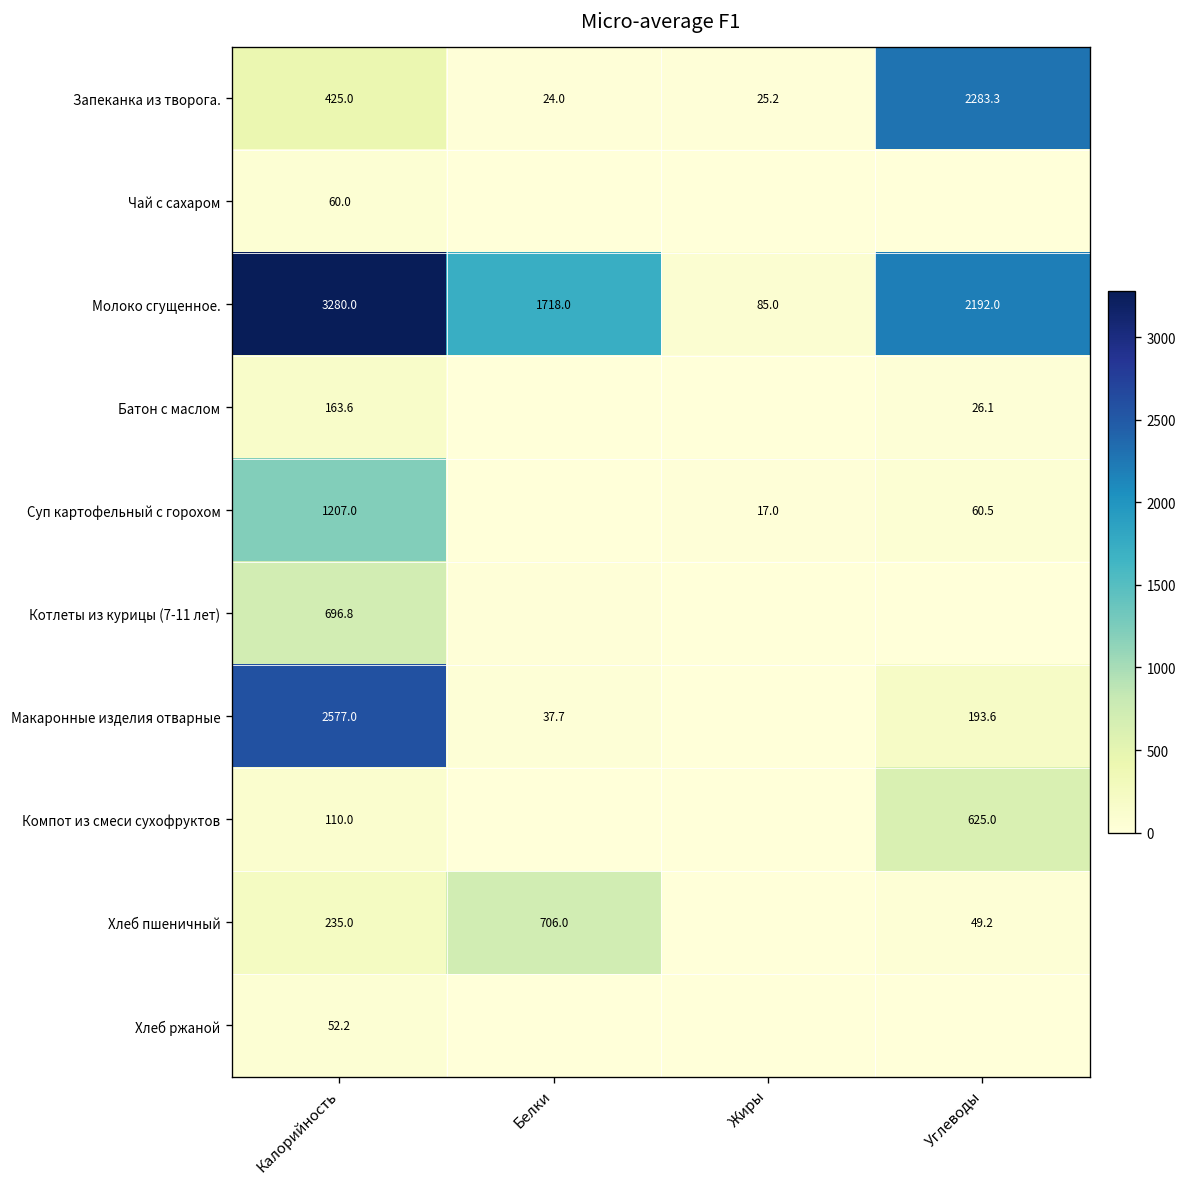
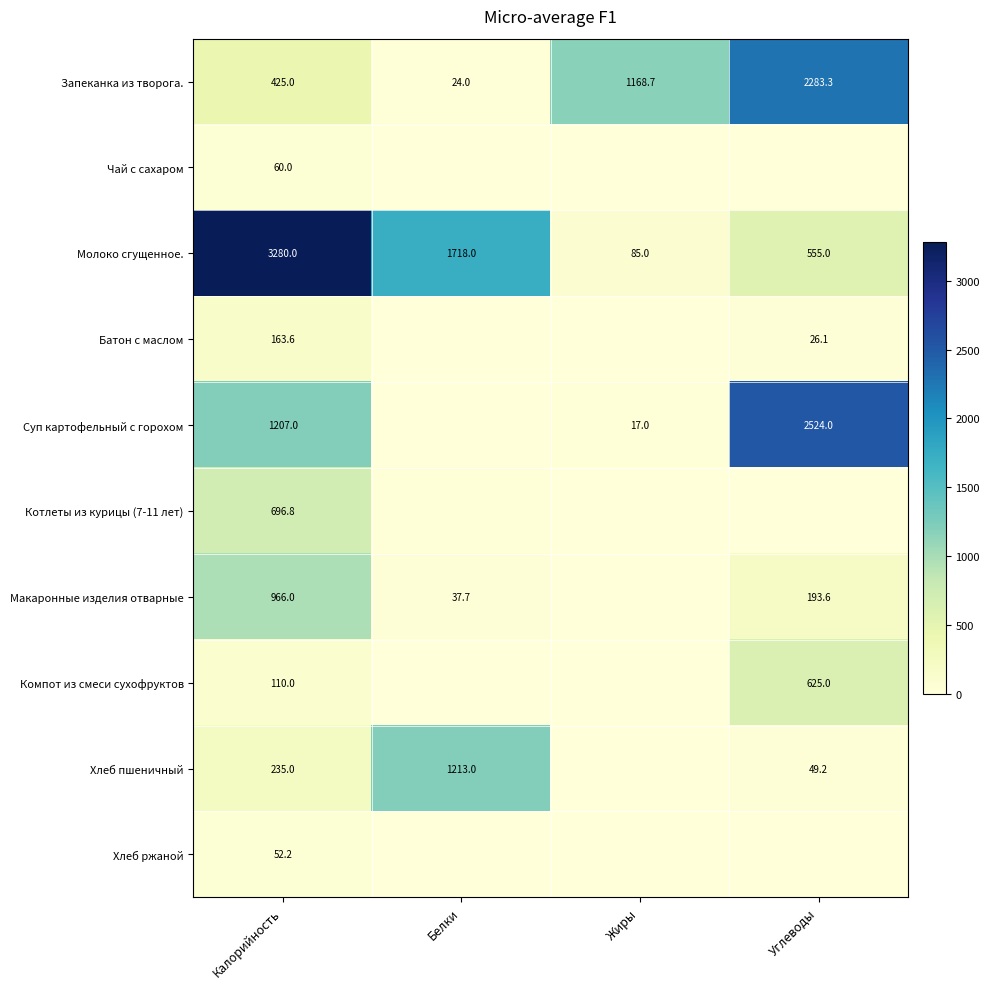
Запеканка из творога., Жиры: 25.2 -> 1168.7
Молоко сгущенное., Углеводы: 2192.0 -> 555.0
Суп картофельный с горохом, Углеводы: 60.5 -> 2524.0
Макаронные изделия отварные, Калорийность: 2577.0 -> 966.0
Хлеб пшеничный, Белки: 706.0 -> 1213.0
